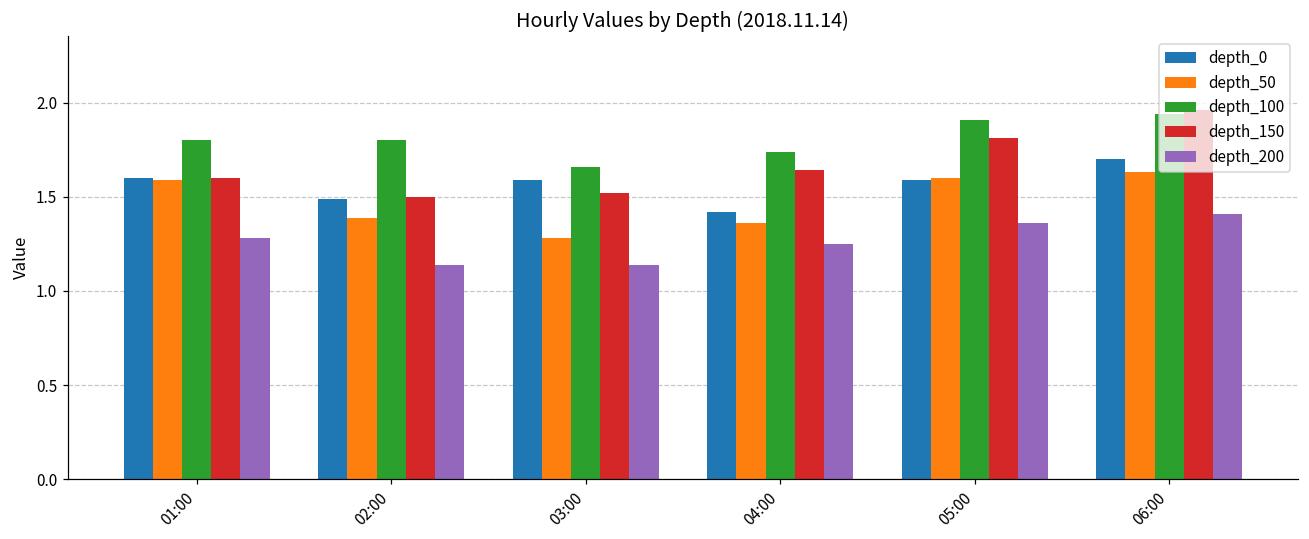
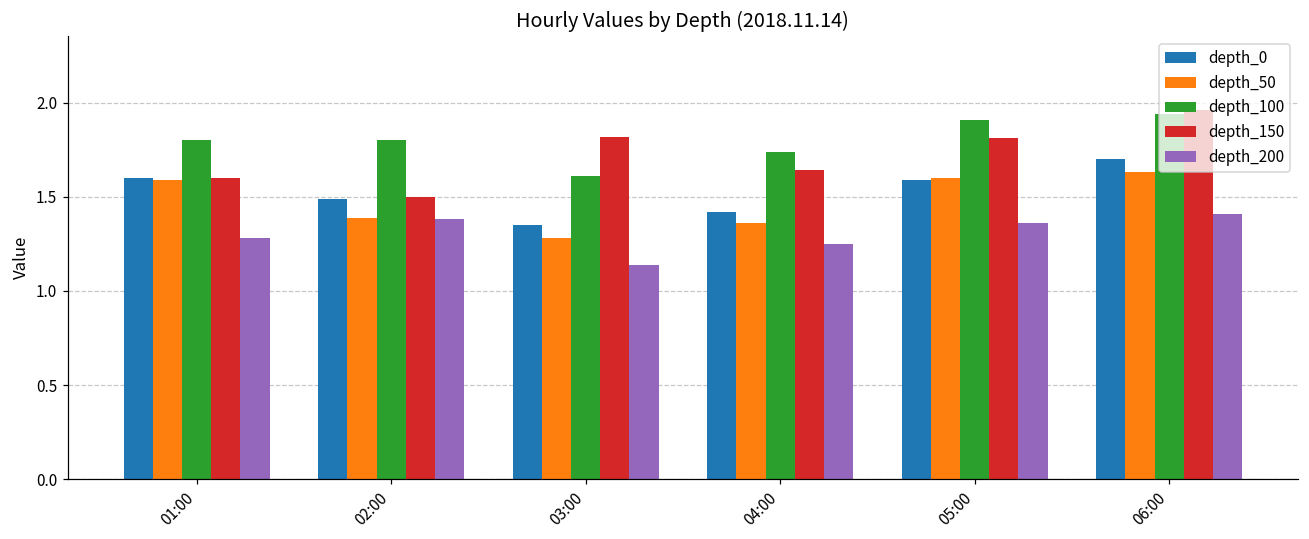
depth_200, 02:00: 1.14 -> 1.38
depth_0, 03:00: 1.59 -> 1.35
depth_100, 03:00: 1.66 -> 1.61
depth_150, 03:00: 1.52 -> 1.82
